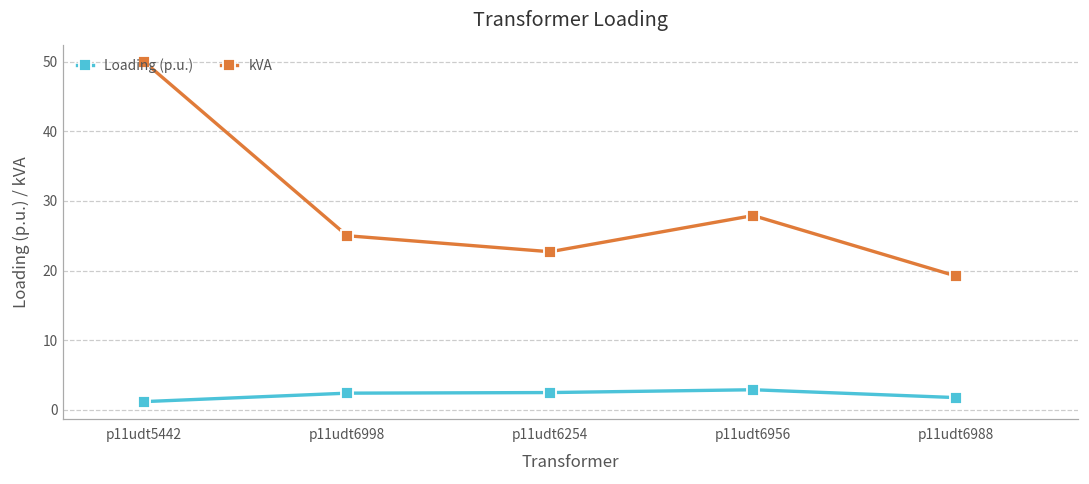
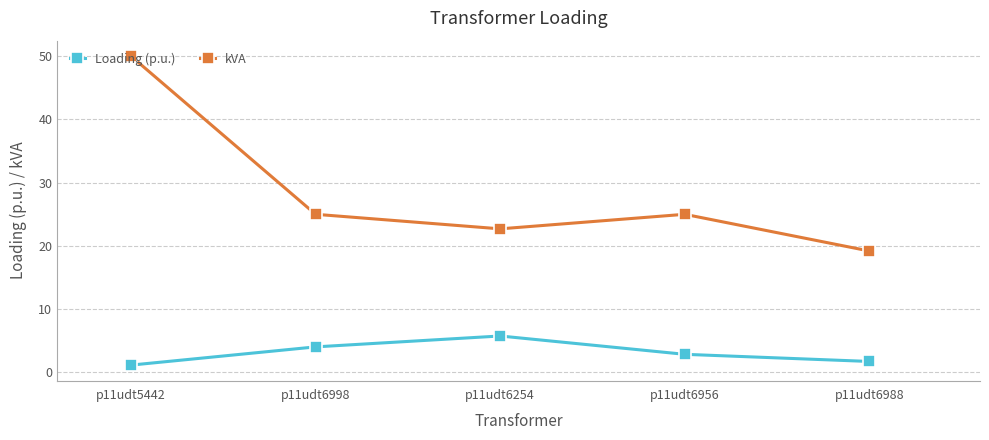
Loading (p.u.), p11udt6998: 2 -> 4
Loading (p.u.), p11udt6254: 2 -> 6
kVA, p11udt6956: 28 -> 25
